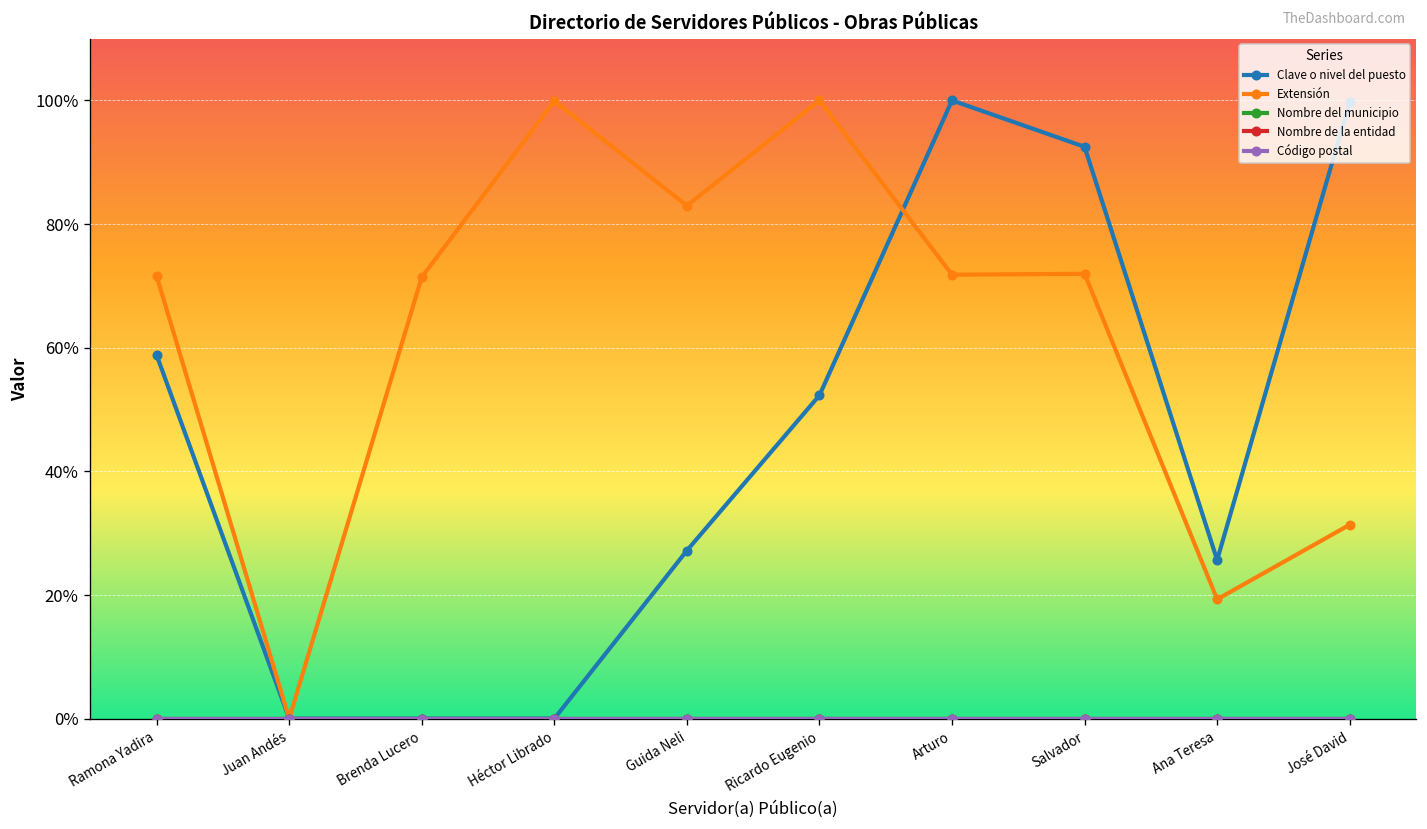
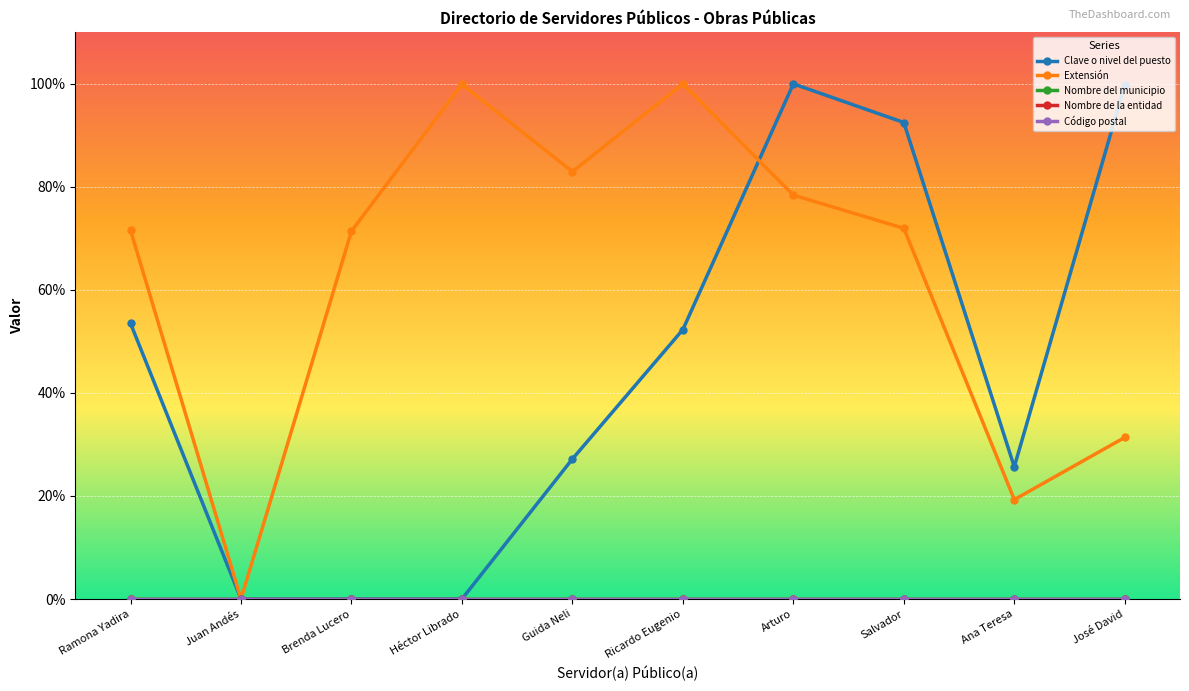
Clave o nivel del puesto, Ramona Yadira: 59% -> 54%
Extensión, Arturo: 72% -> 78%
